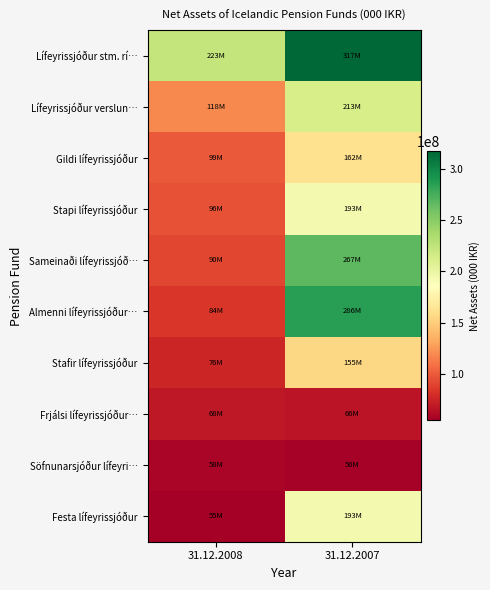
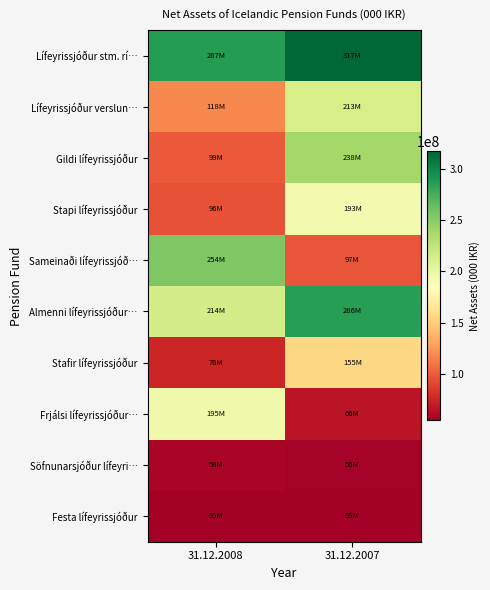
Lífeyrissjóður stm. rí…, 31.12.2008: 223M -> 287M
Gildi lífeyrissjóður, 31.12.2007: 162M -> 238M
Sameinaði lífeyrissjóð…, 31.12.2008: 90M -> 254M
Sameinaði lífeyrissjóð…, 31.12.2007: 267M -> 97M
Almenni lífeyrissjóður…, 31.12.2008: 84M -> 214M
Frjálsi lífeyrissjóður…, 31.12.2008: 68M -> 195M
Festa lífeyrissjóður, 31.12.2007: 193M -> 55M
